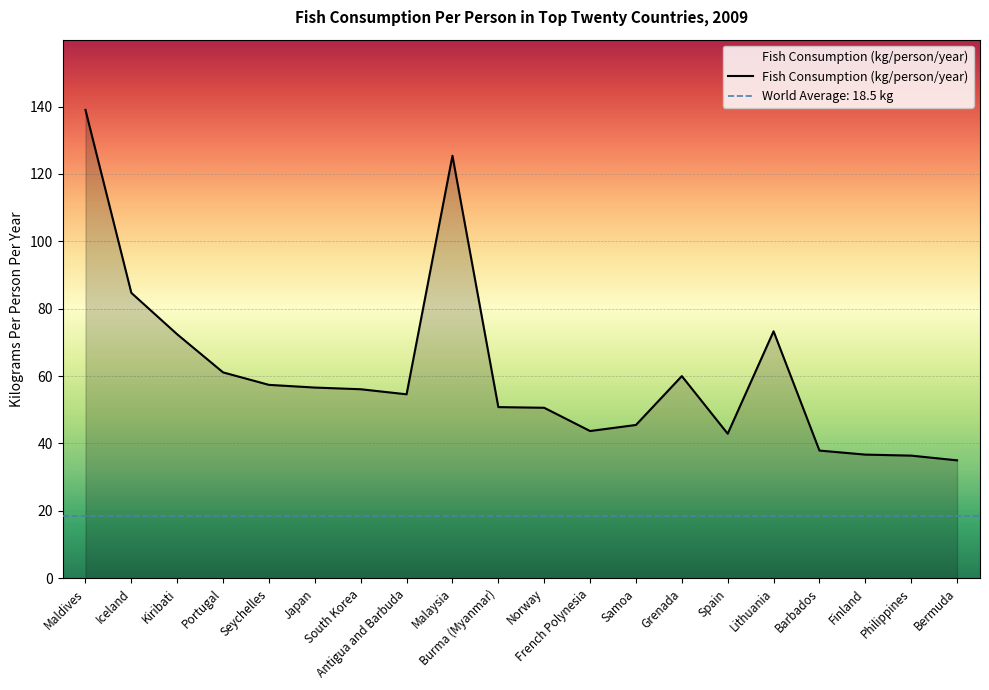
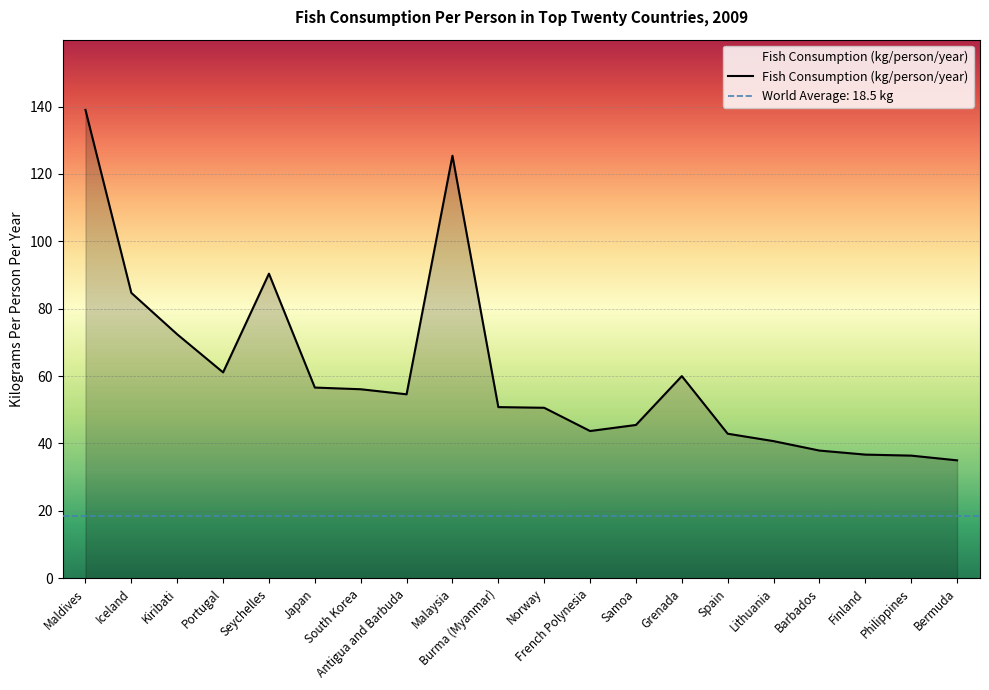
Seychelles: 57 -> 90
Lithuania: 73 -> 41
